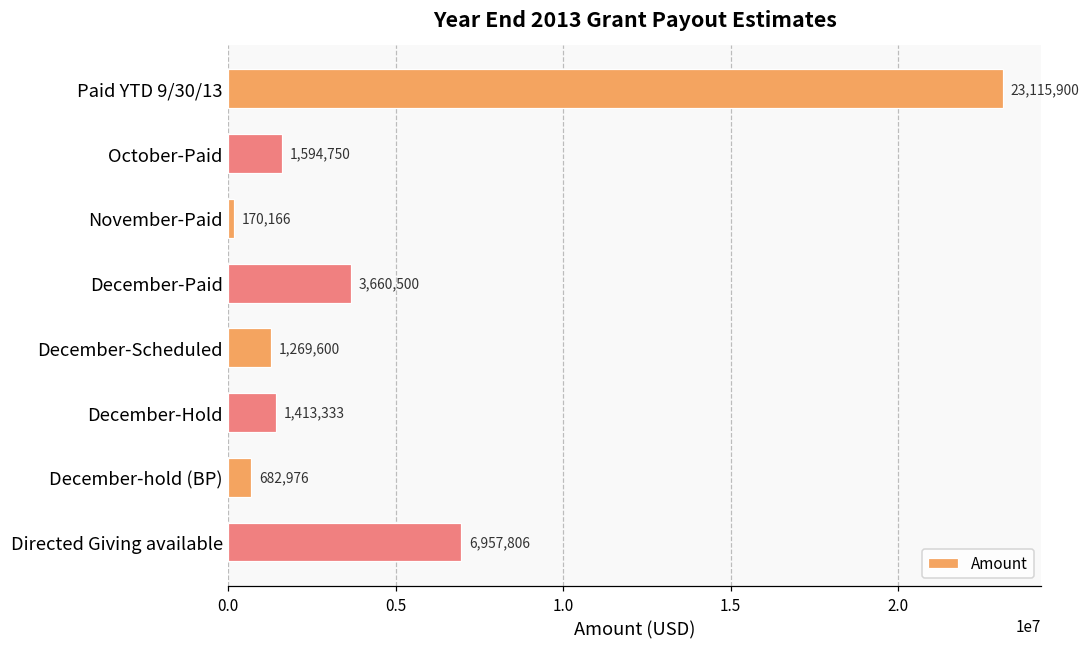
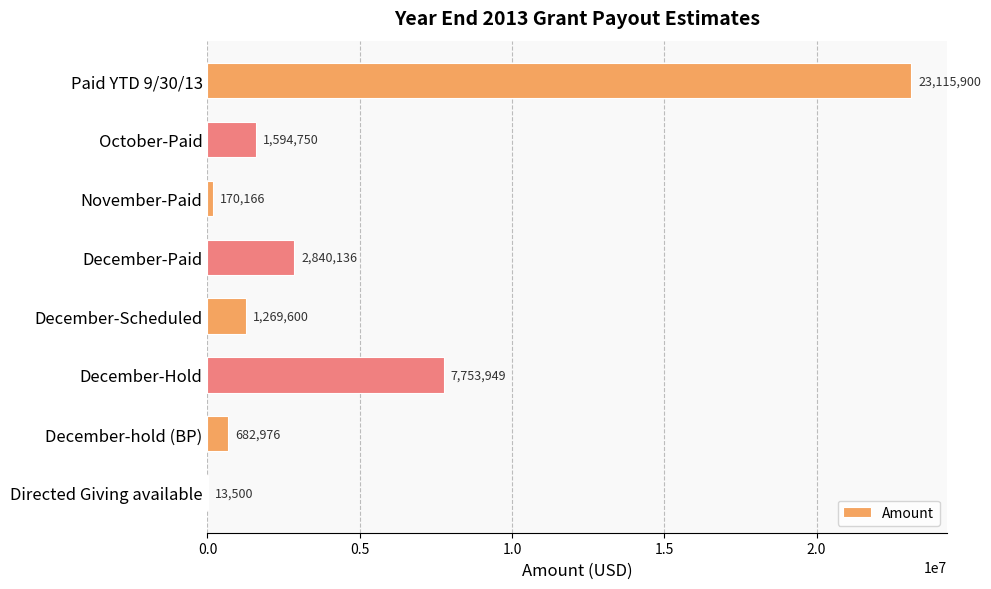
December-Paid: 3,660,500 -> 2,840,136
December-Hold: 1,413,333 -> 7,753,949
Directed Giving available: 6,957,806 -> 13,500
